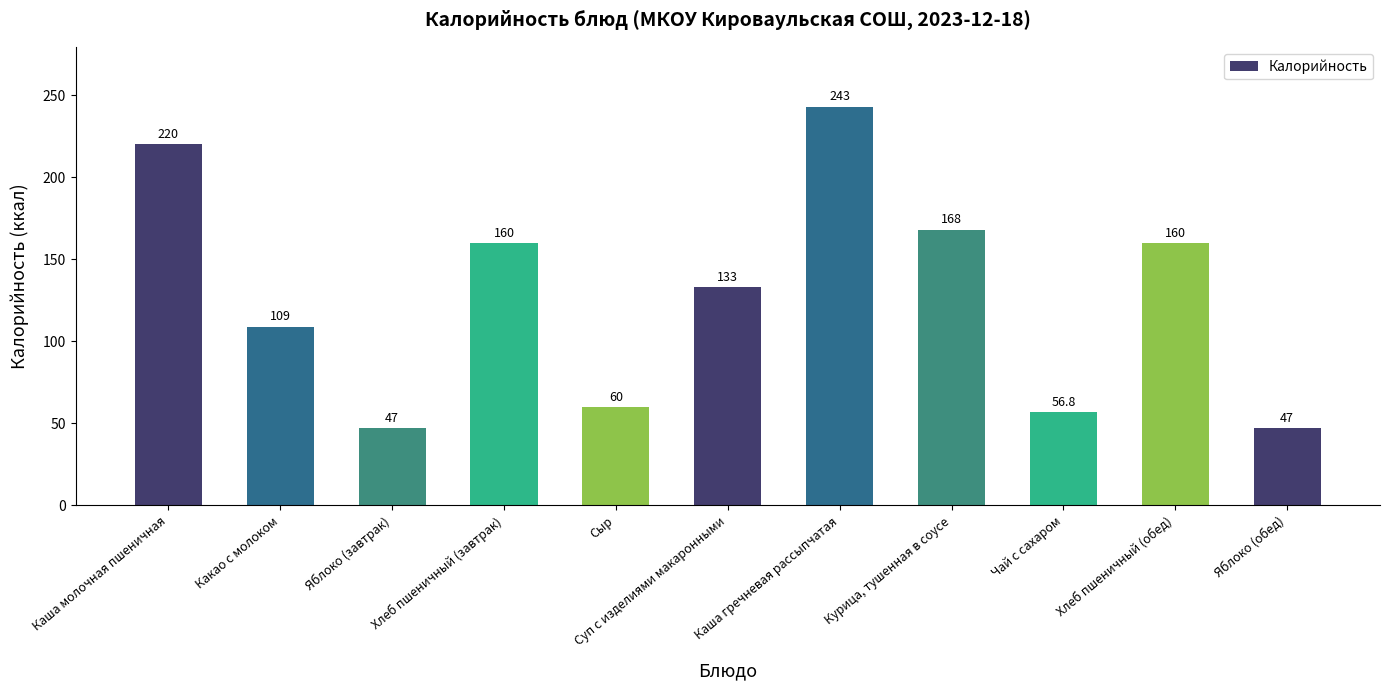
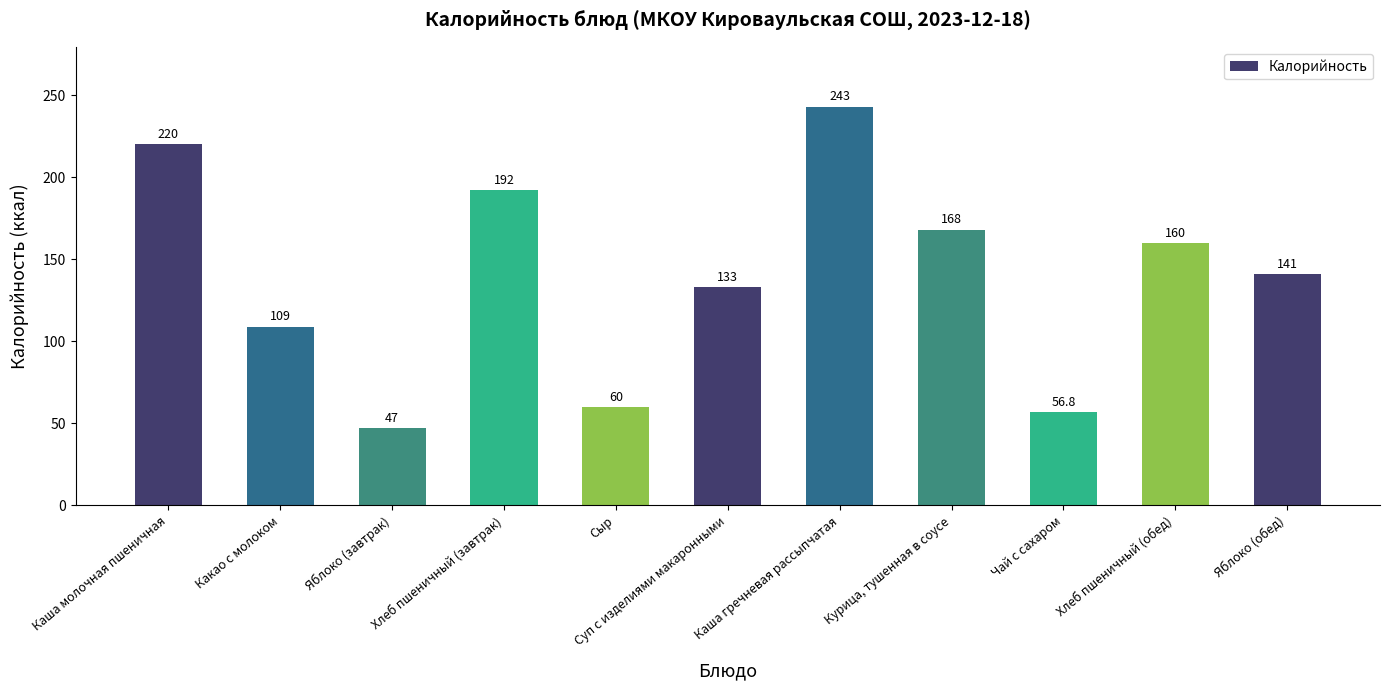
Хлеб пшеничный (завтрак): 160 -> 192
Яблоко (обед): 47 -> 141
